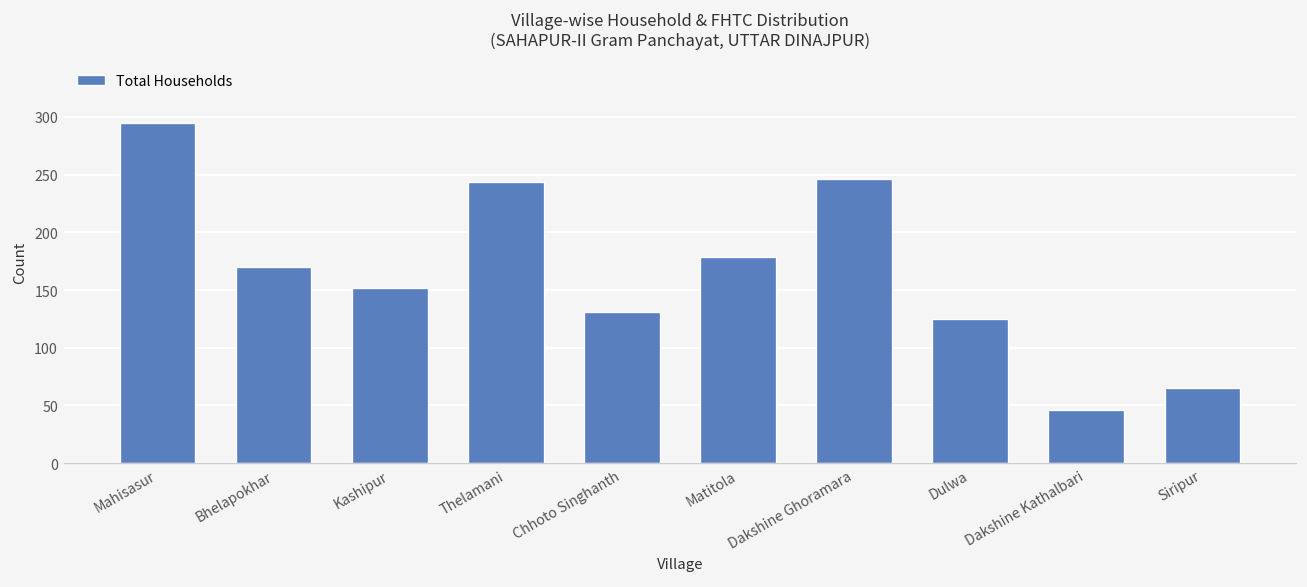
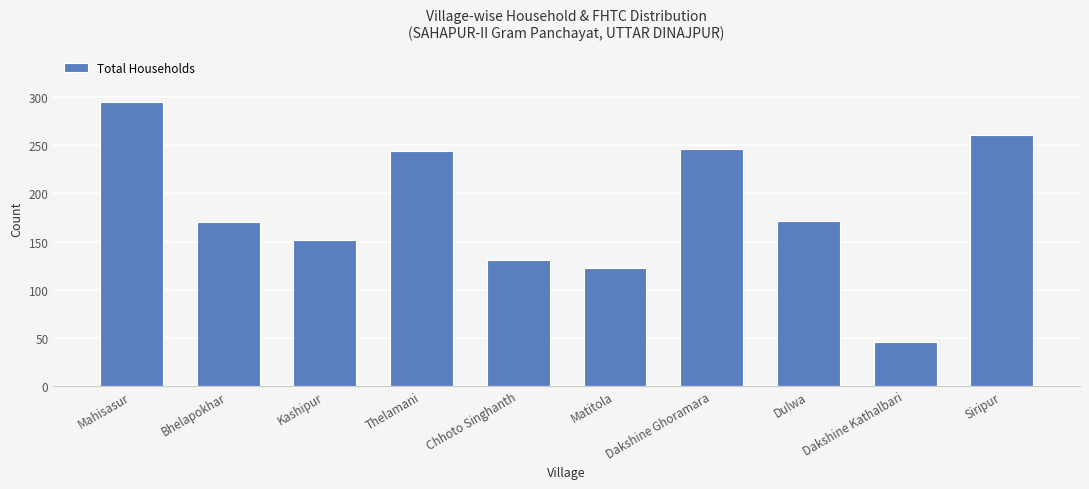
Matitola: 180 -> 120
Dulwa: 130 -> 170
Siripur: 70 -> 260
